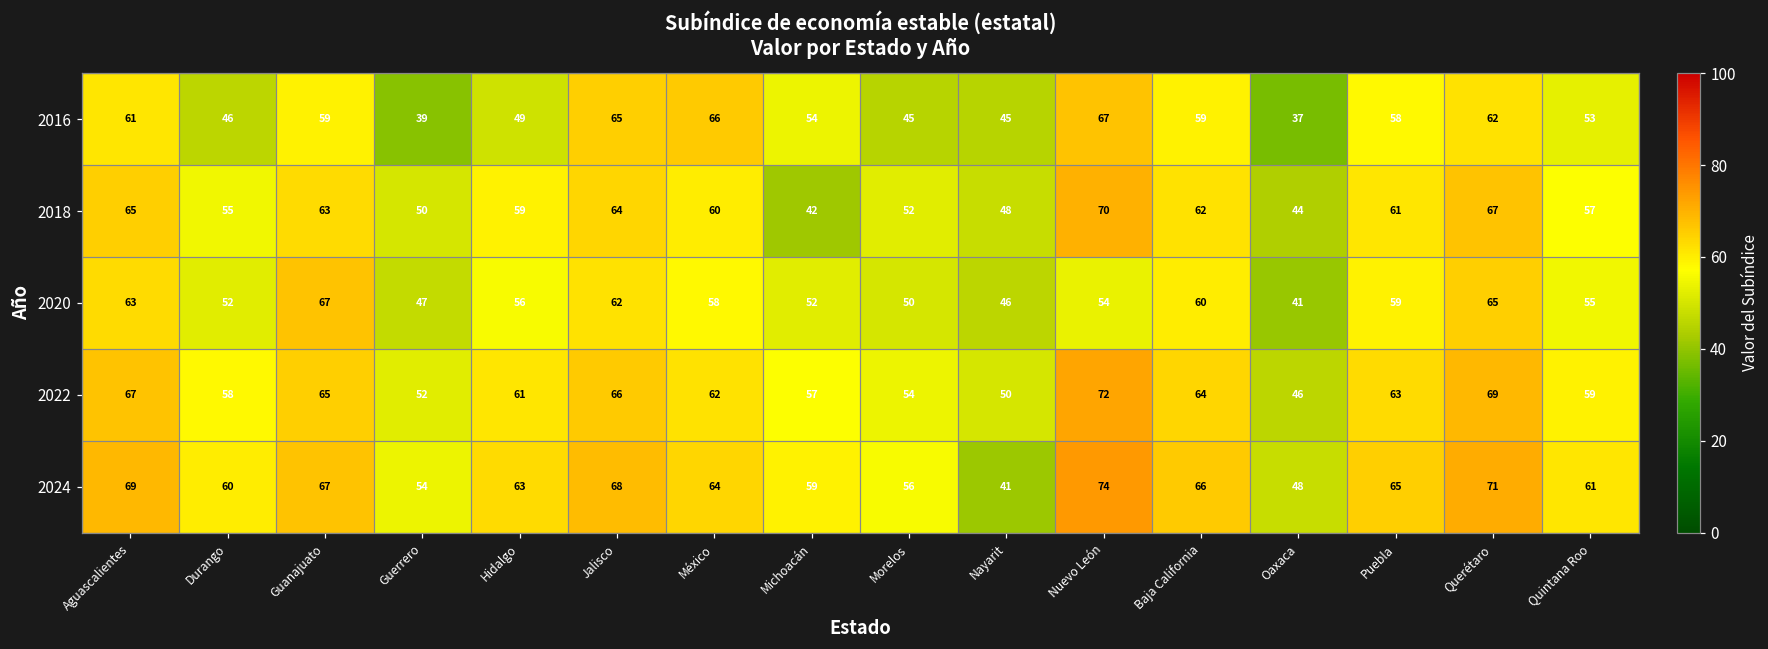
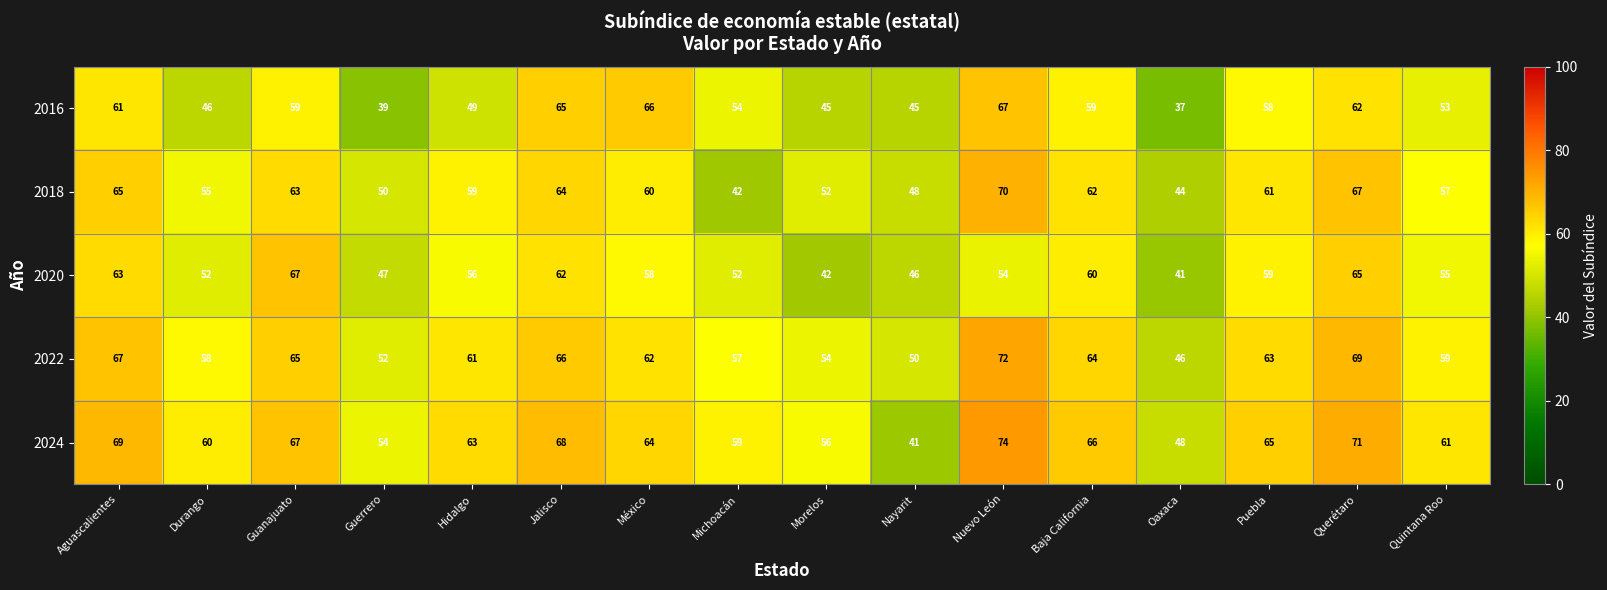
2020, Morelos: 50 -> 42
